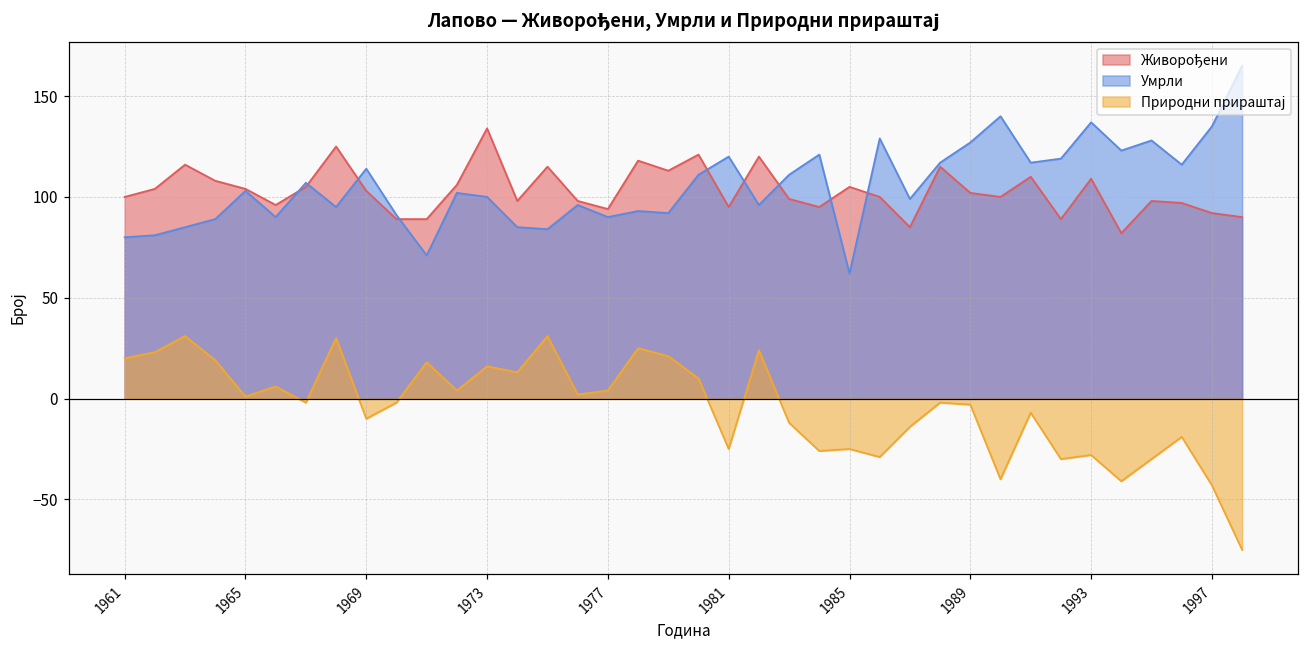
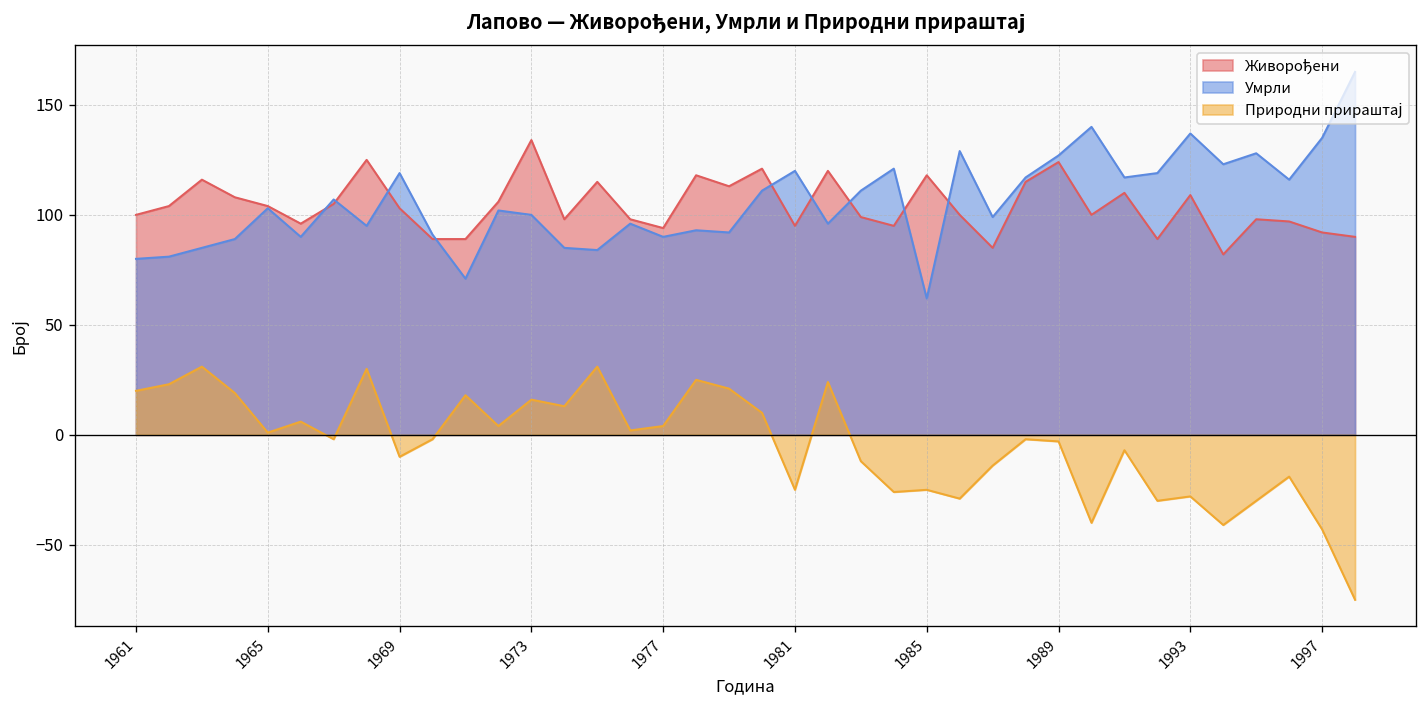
Умрли, 1969: 114 -> 119
Живорођени, 1985: 105 -> 118
Живорођени, 1989: 102 -> 124
